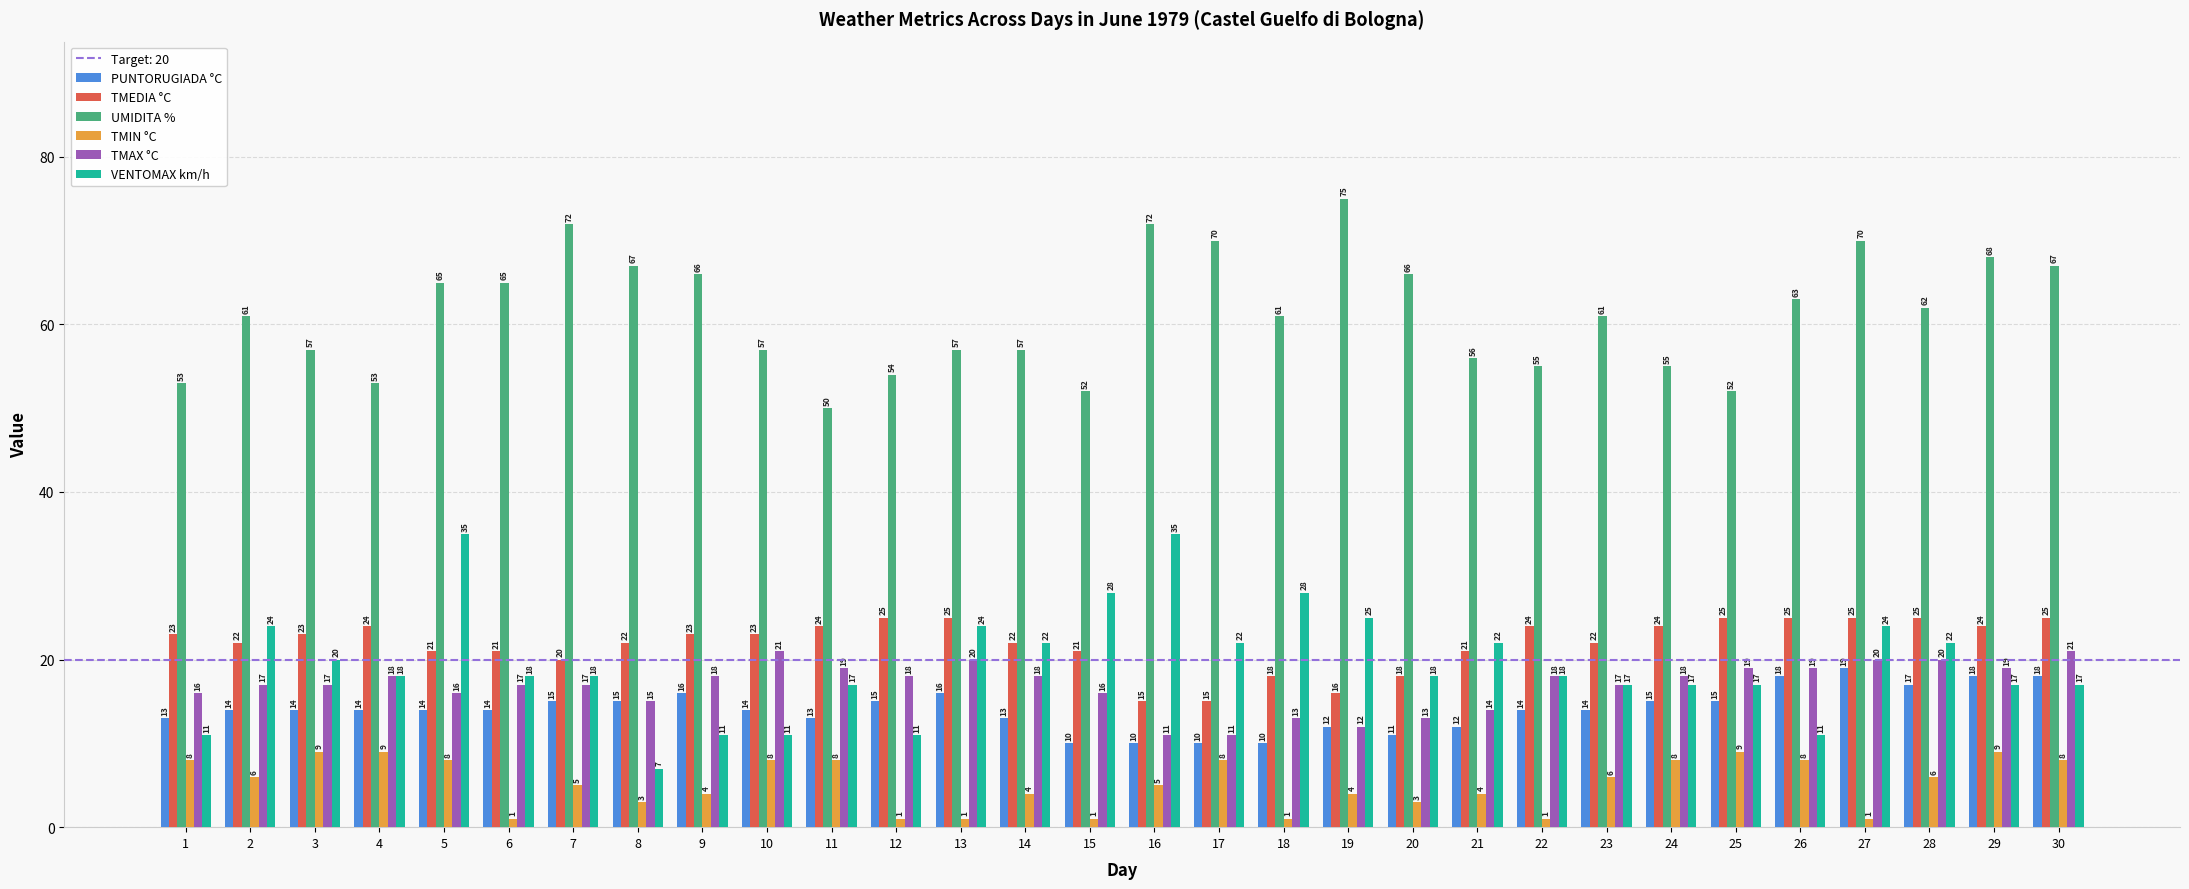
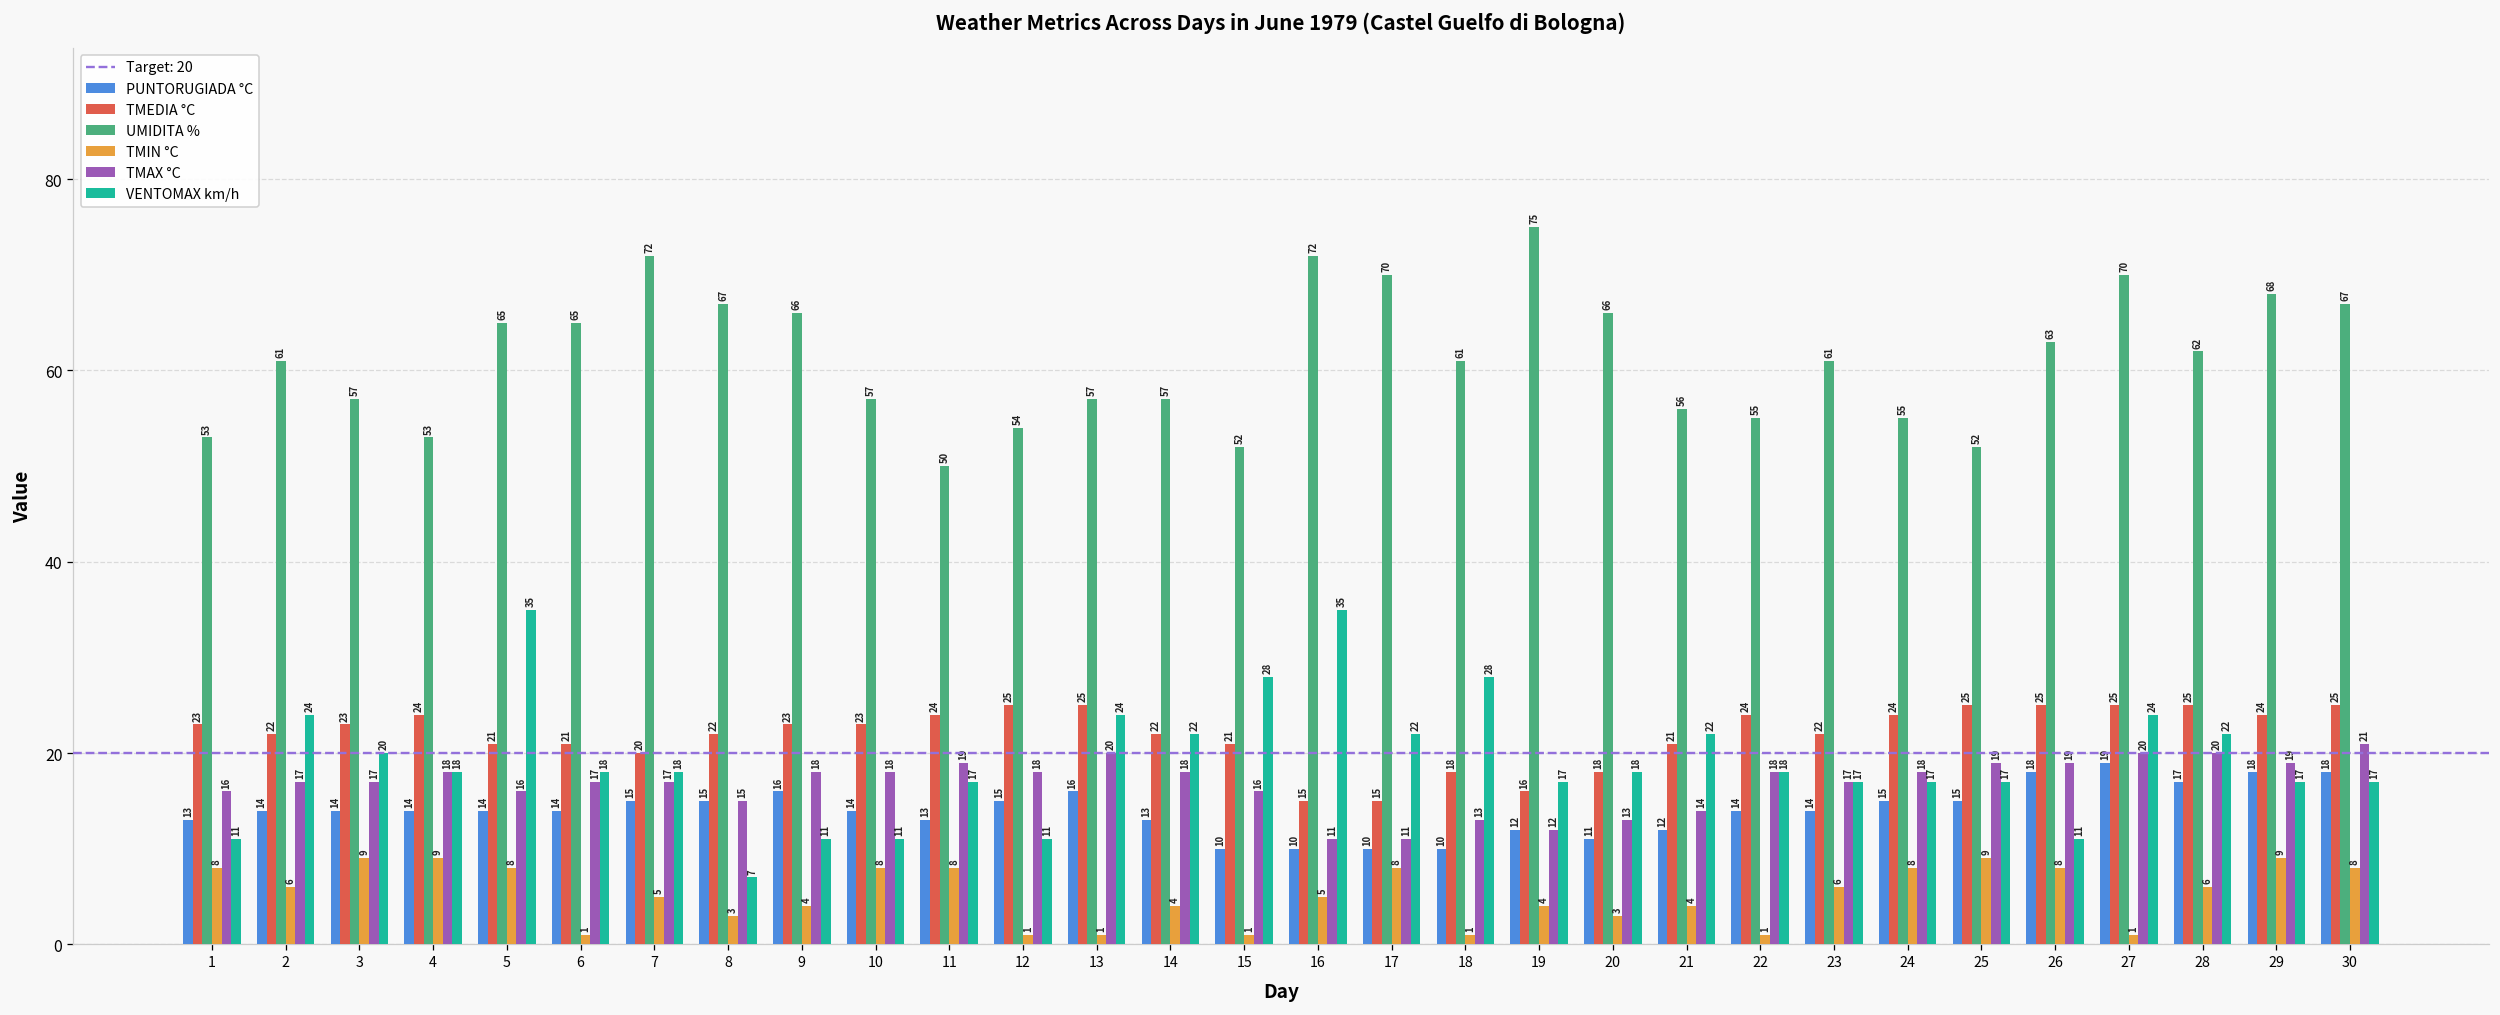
TMAX °C, 10: 21 -> 18
VENTOMAX km/h, 19: 25 -> 17
